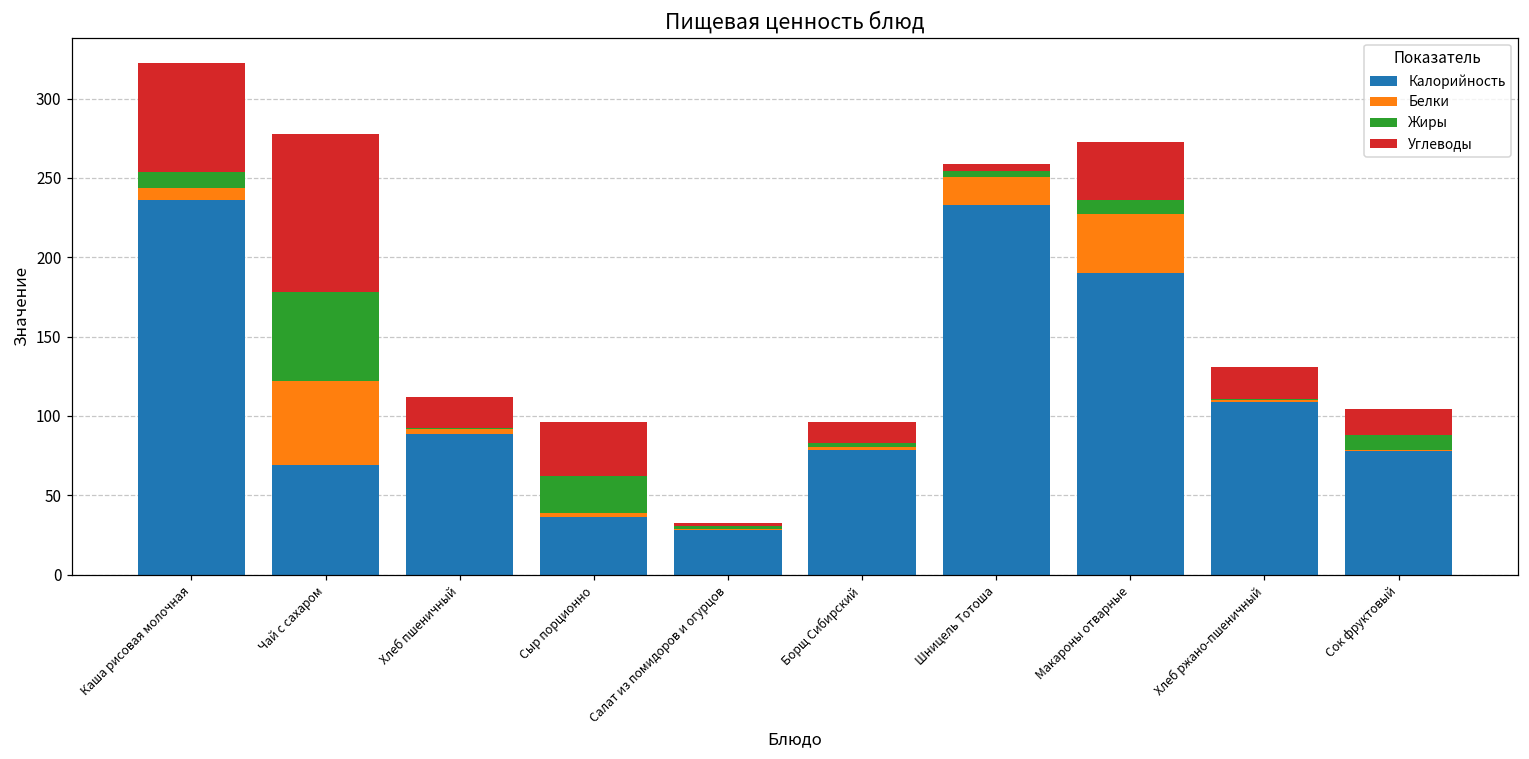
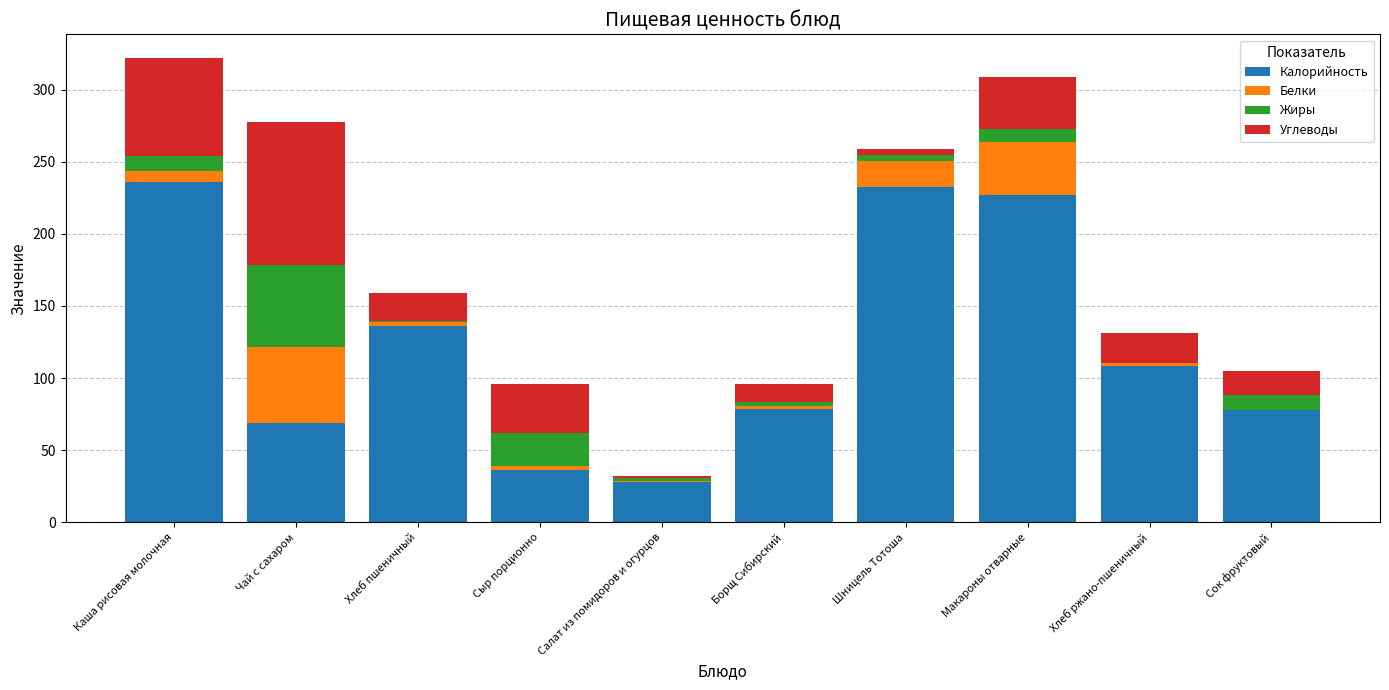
Калорийность, Хлеб пшеничный: 89 -> 136
Калорийность, Макароны отварные: 190 -> 227
